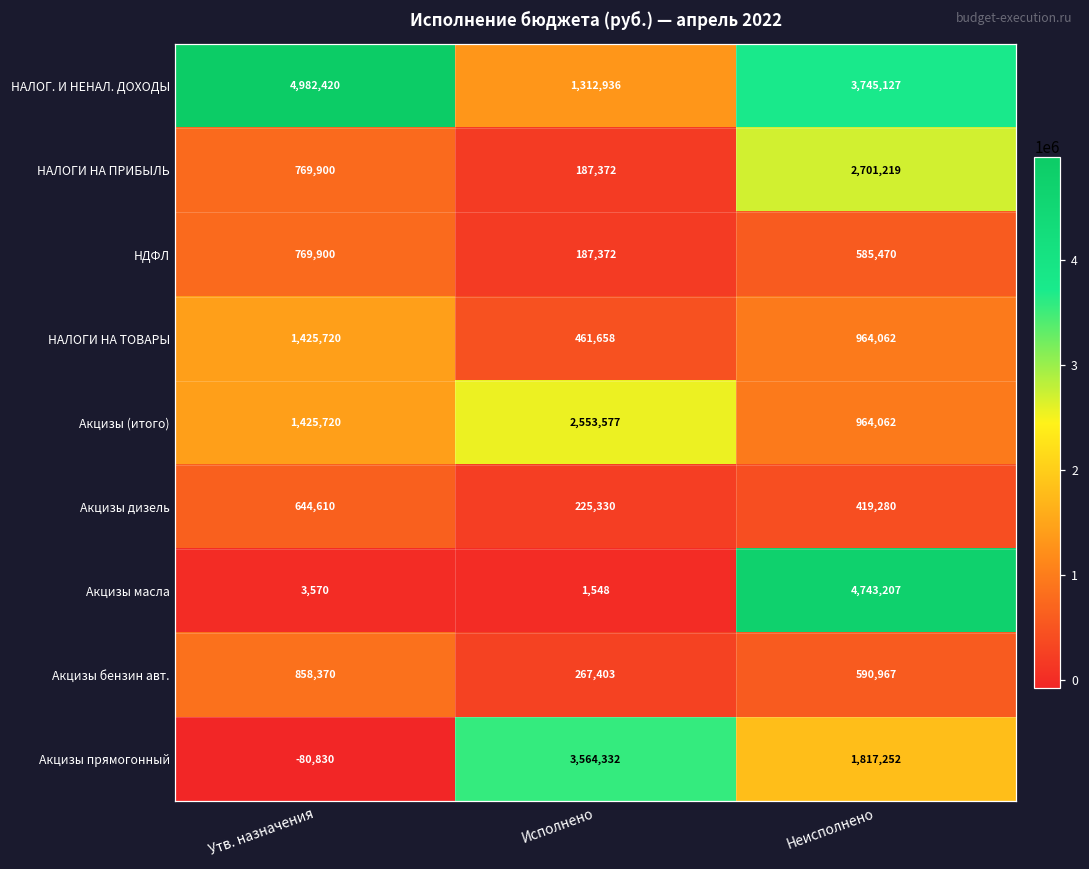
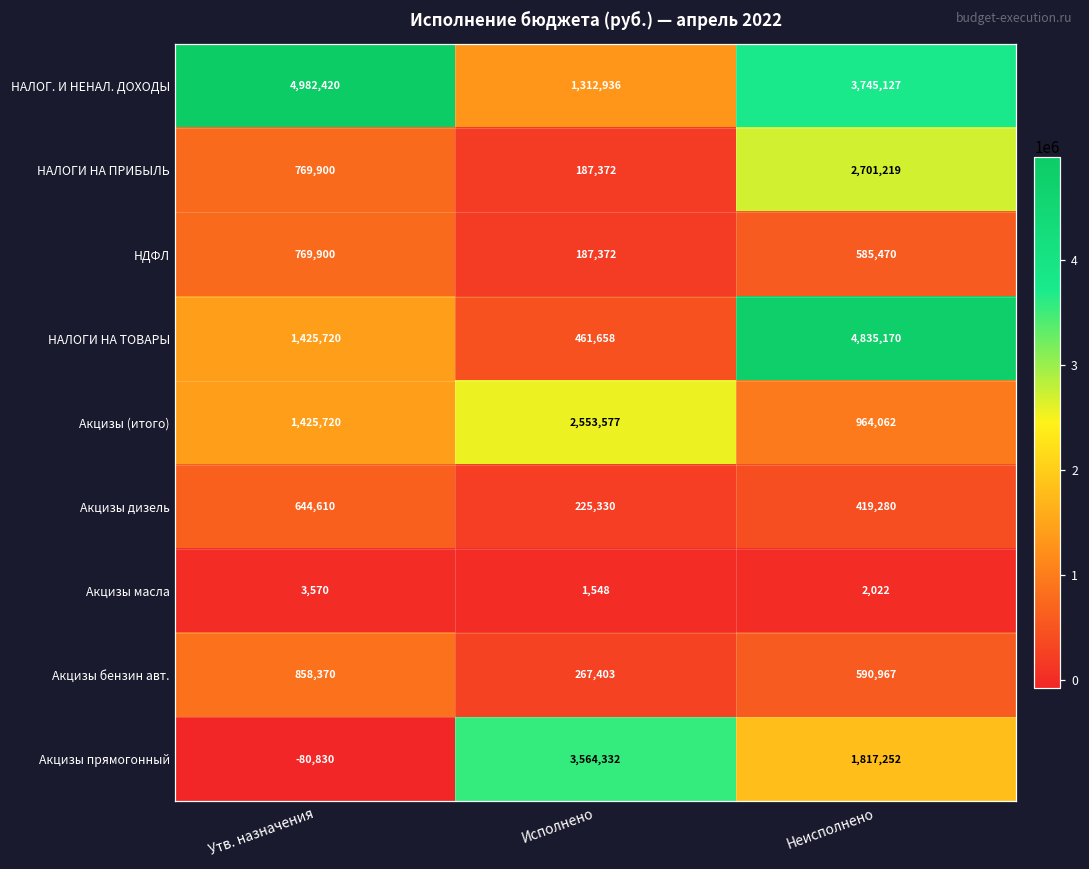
НАЛОГИ НА ТОВАРЫ, Неисполнено: 964,062 -> 4,835,170
Акцизы масла, Неисполнено: 4,743,207 -> 2,022
